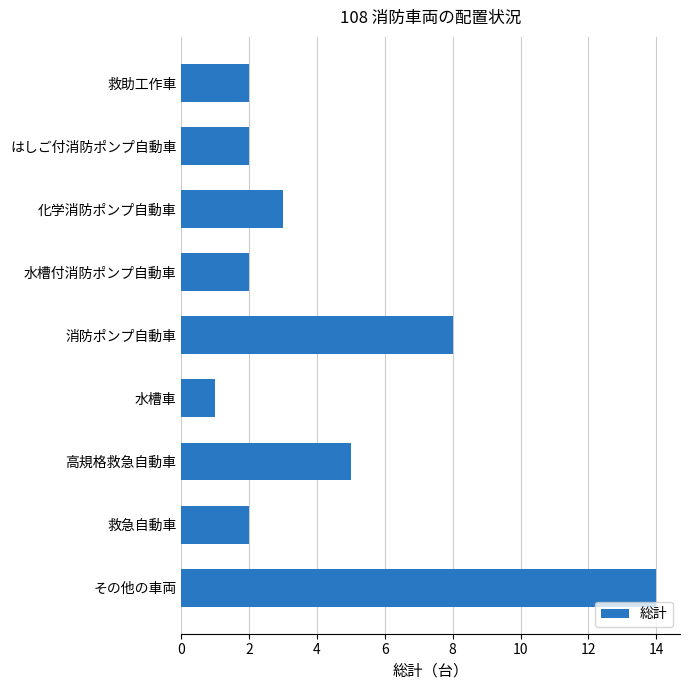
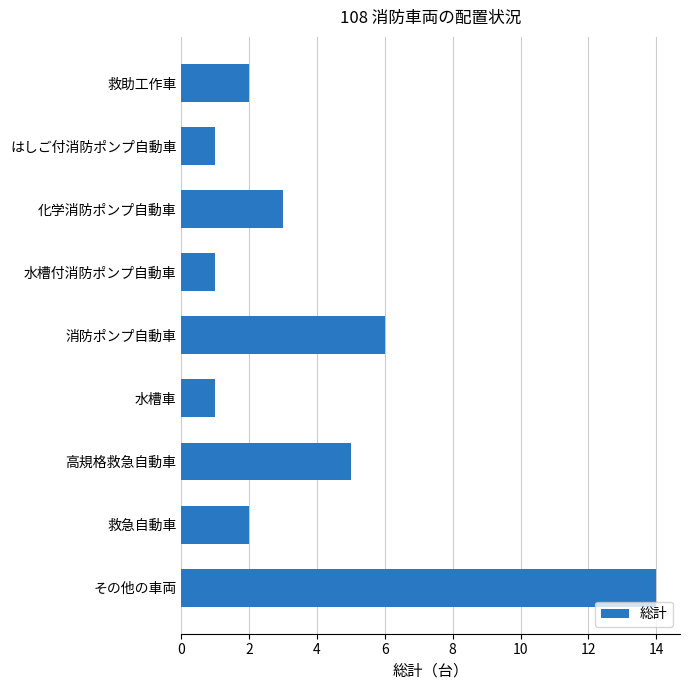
はしご付消防ポンプ自動車: 2 -> 1
水槽付消防ポンプ自動車: 2 -> 1
消防ポンプ自動車: 8 -> 6
